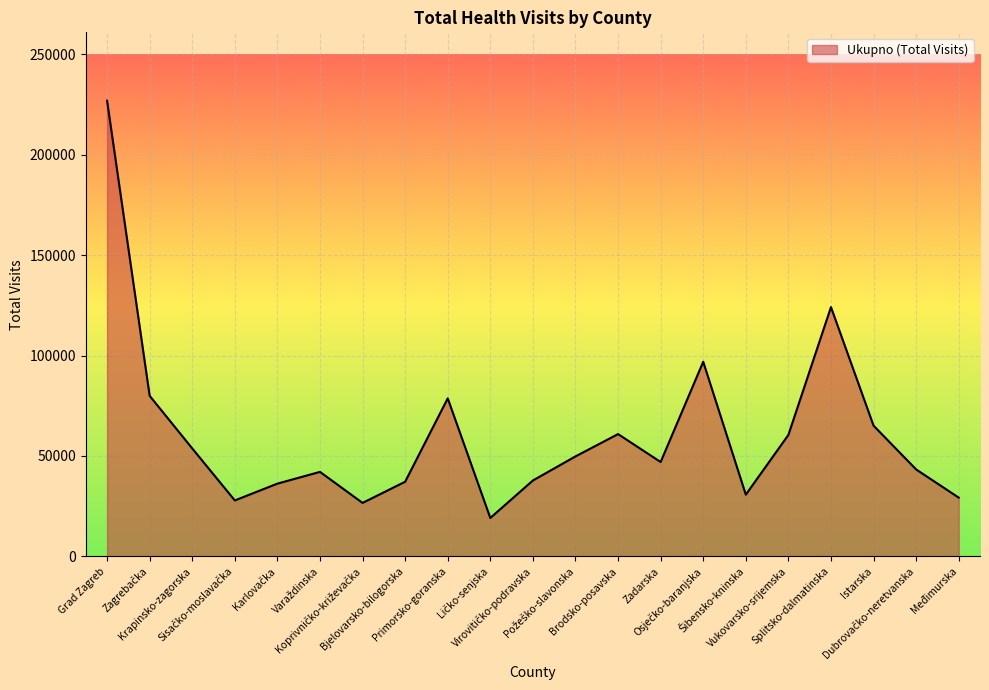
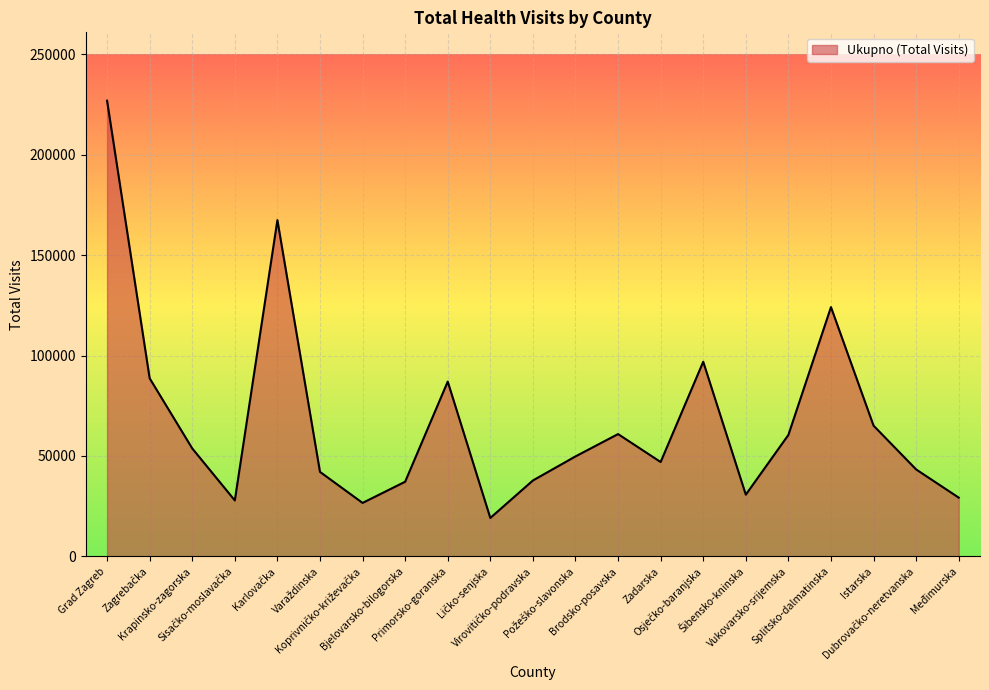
Zagrebačka: 80000 -> 89000
Karlovačka: 36000 -> 167000
Primorsko-goranska: 79000 -> 87000
